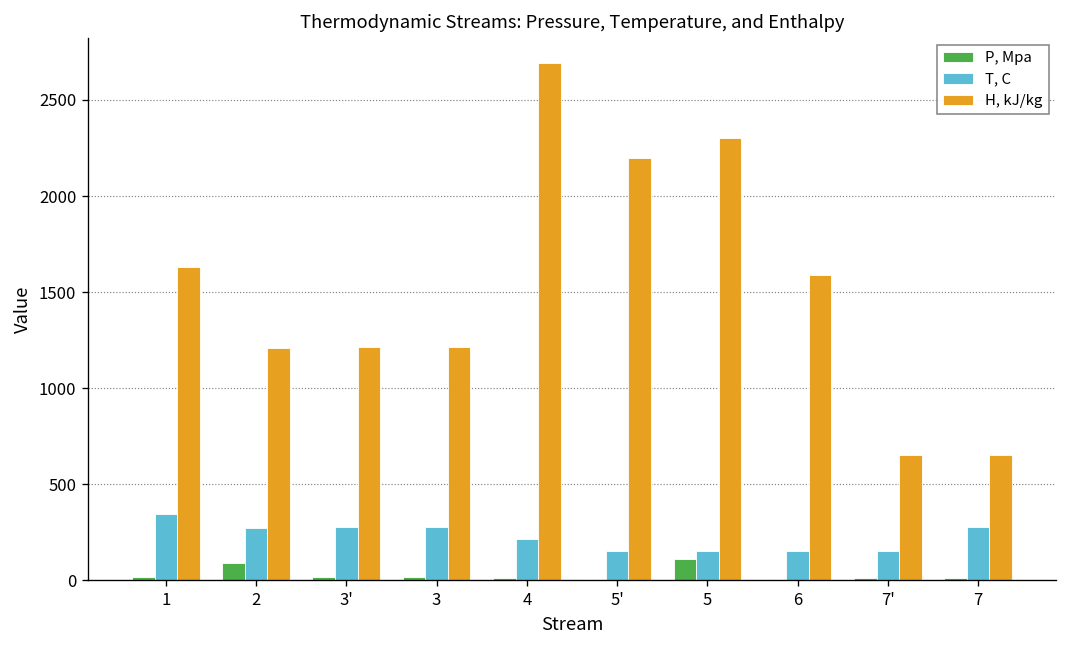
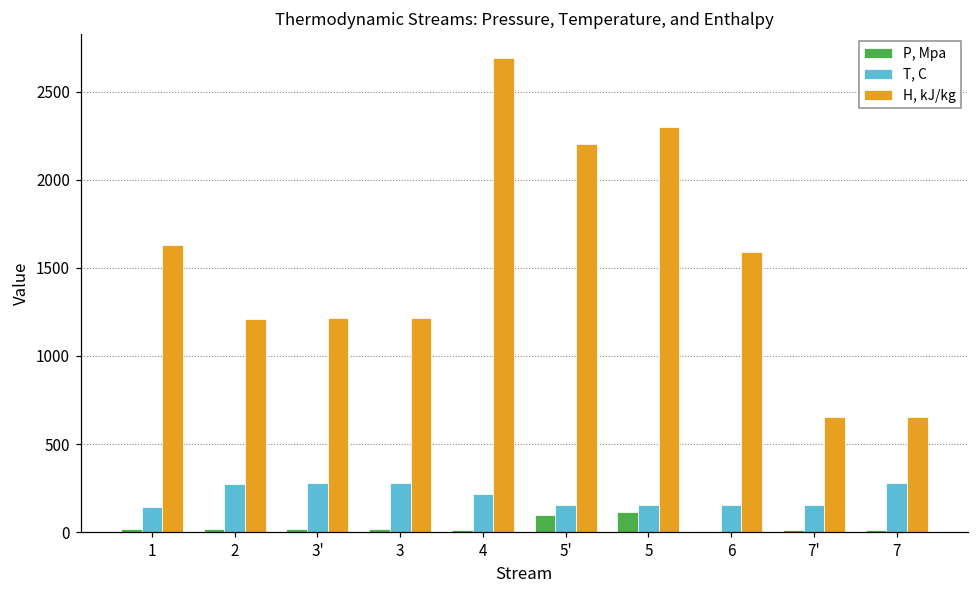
T, C, 1: 340 -> 140
P, Mpa, 2: 90 -> 20
P, Mpa, 5': 0 -> 100
